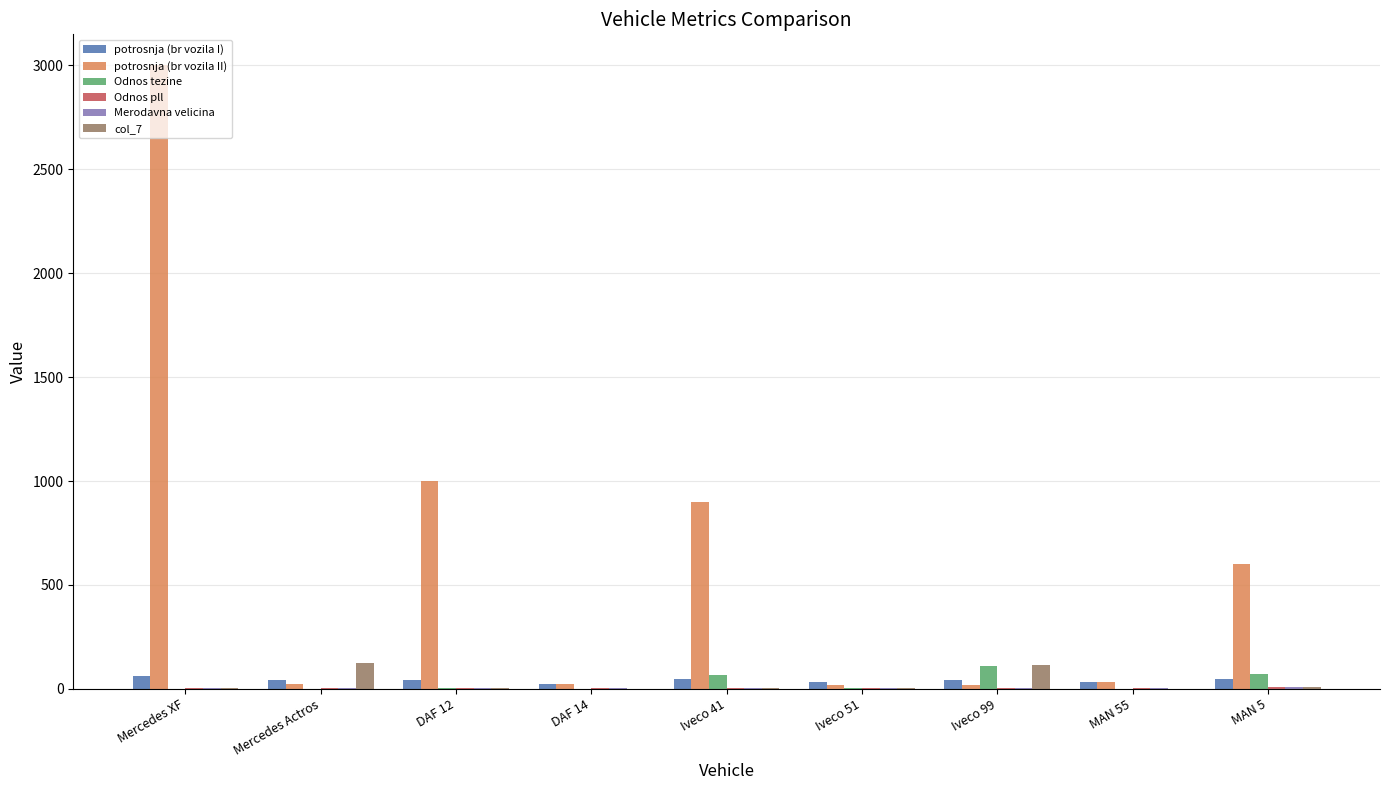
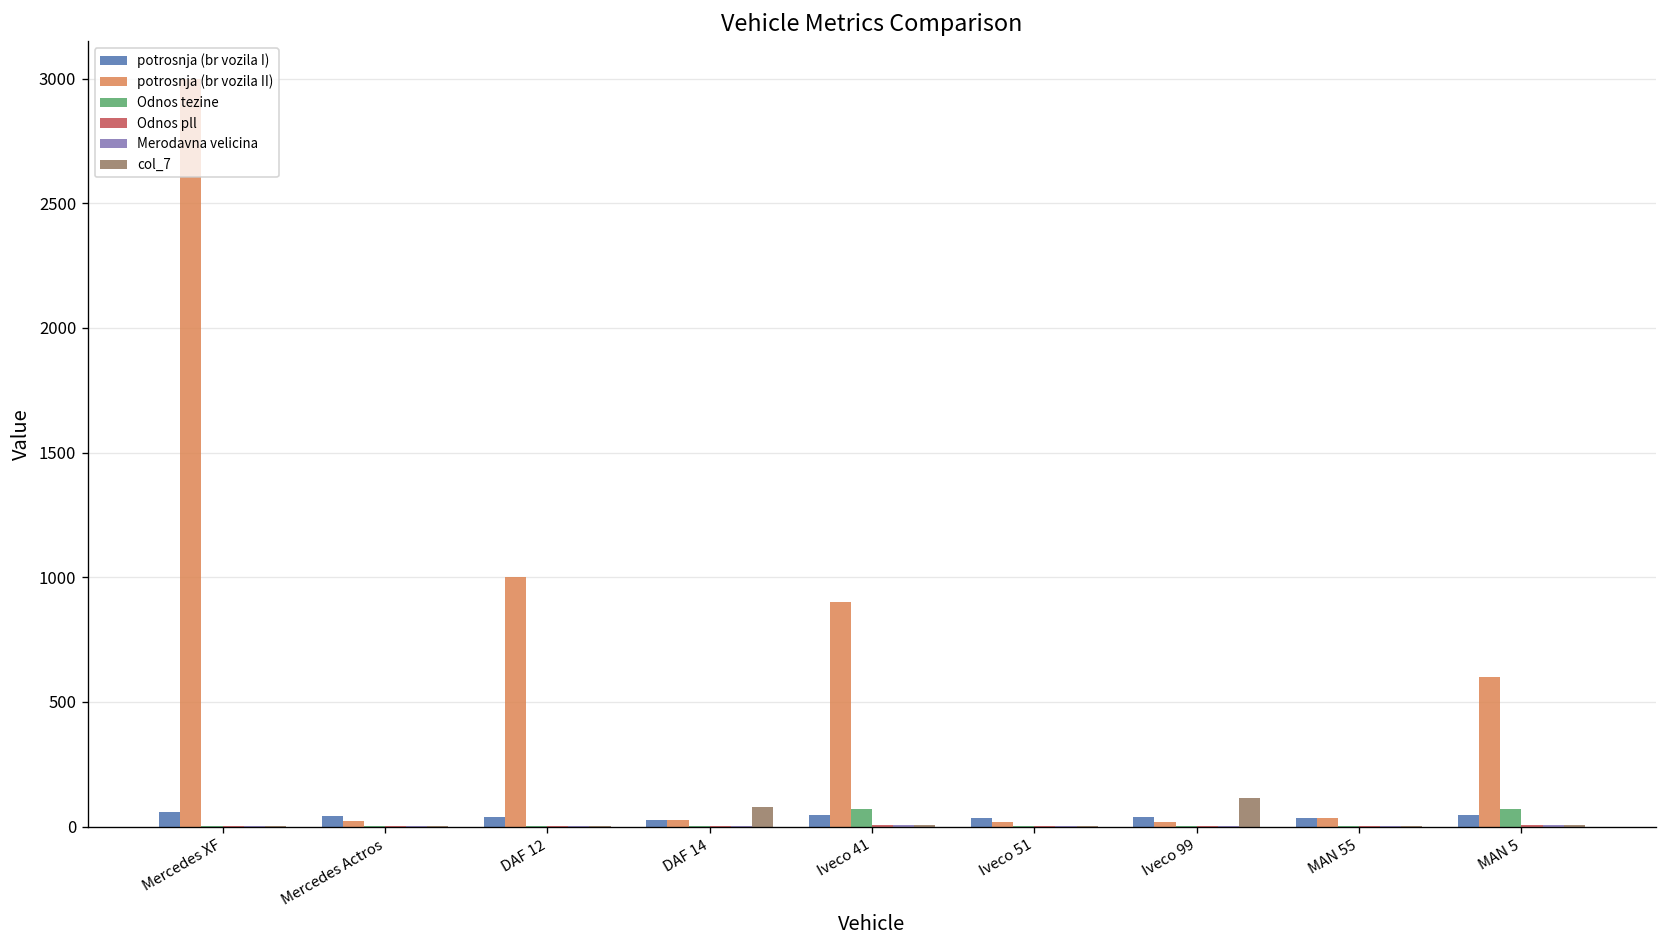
col_7, Mercedes Actros: 120 -> 0
col_7, DAF 14: 0 -> 80
Odnos tezine, Iveco 99: 110 -> 0
